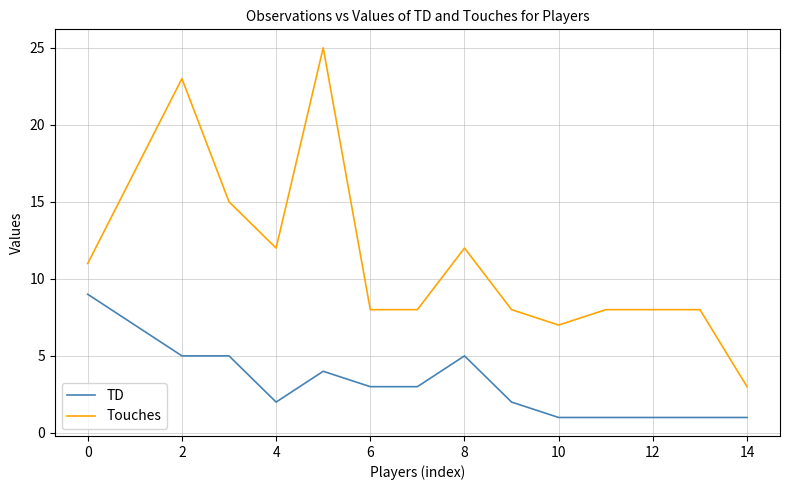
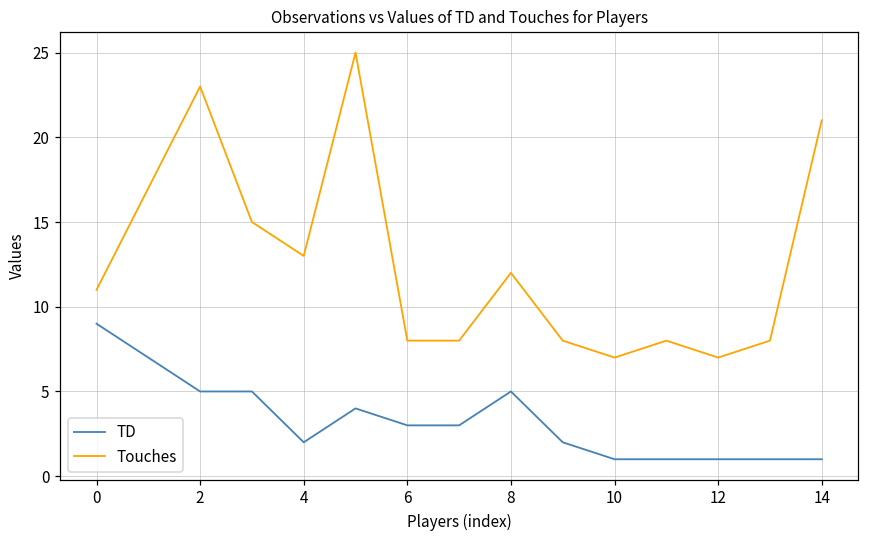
Touches, 4: 12 -> 13
Touches, 12: 8 -> 7
Touches, 14: 3 -> 21
